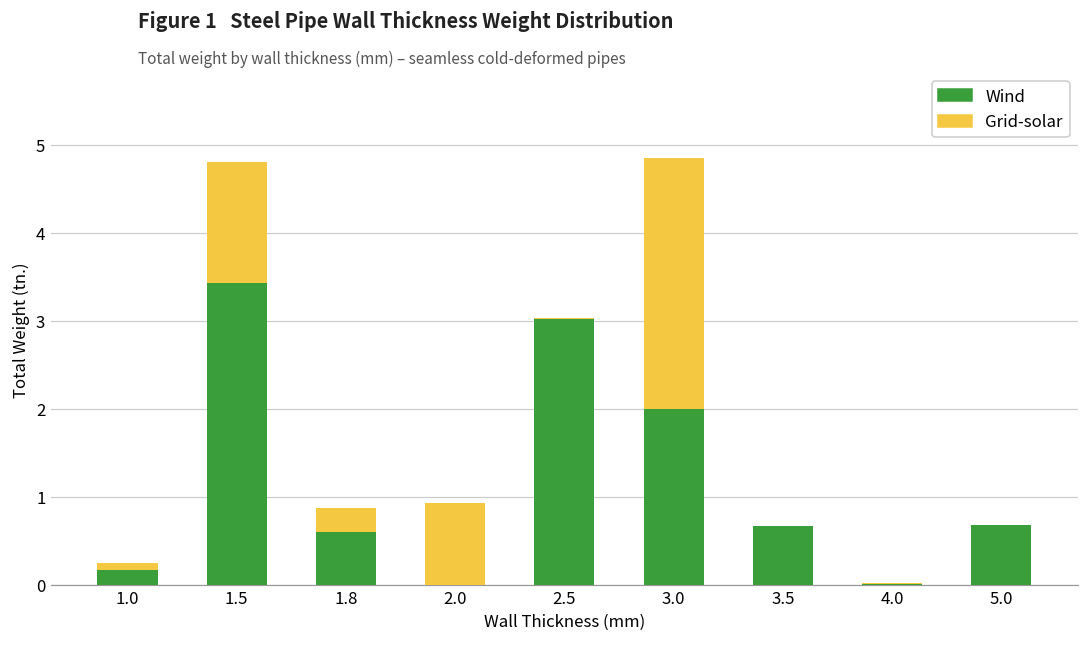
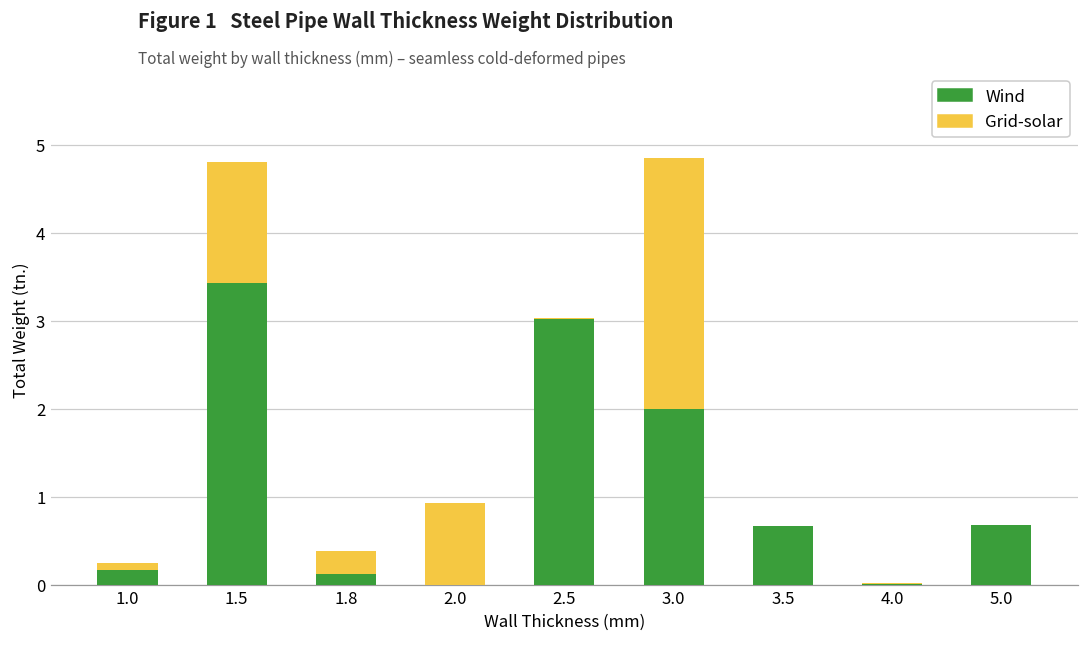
Wind, 1.8: 0.6 -> 0.1
